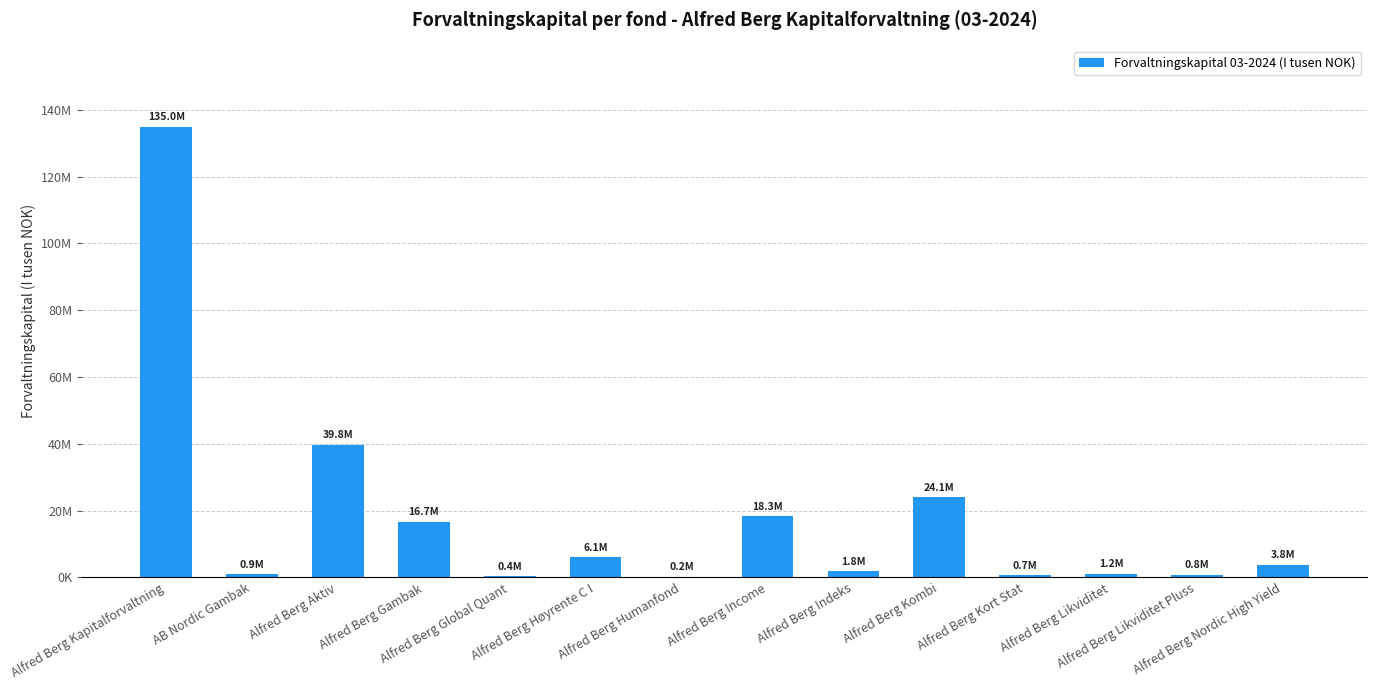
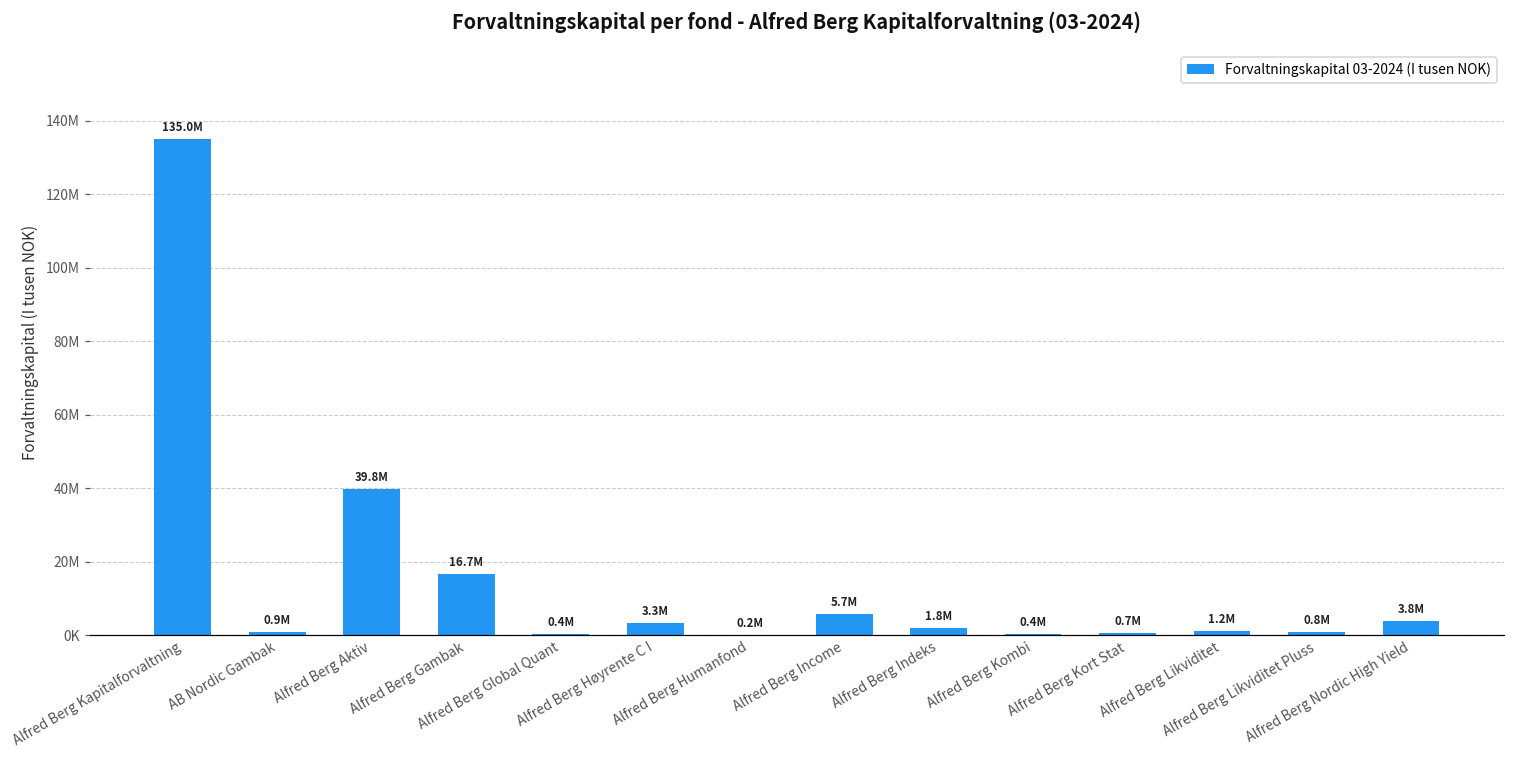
Alfred Berg Høyrente C I: 6.1M -> 3.3M
Alfred Berg Income: 18.3M -> 5.7M
Alfred Berg Kombi: 24.1M -> 0.4M
